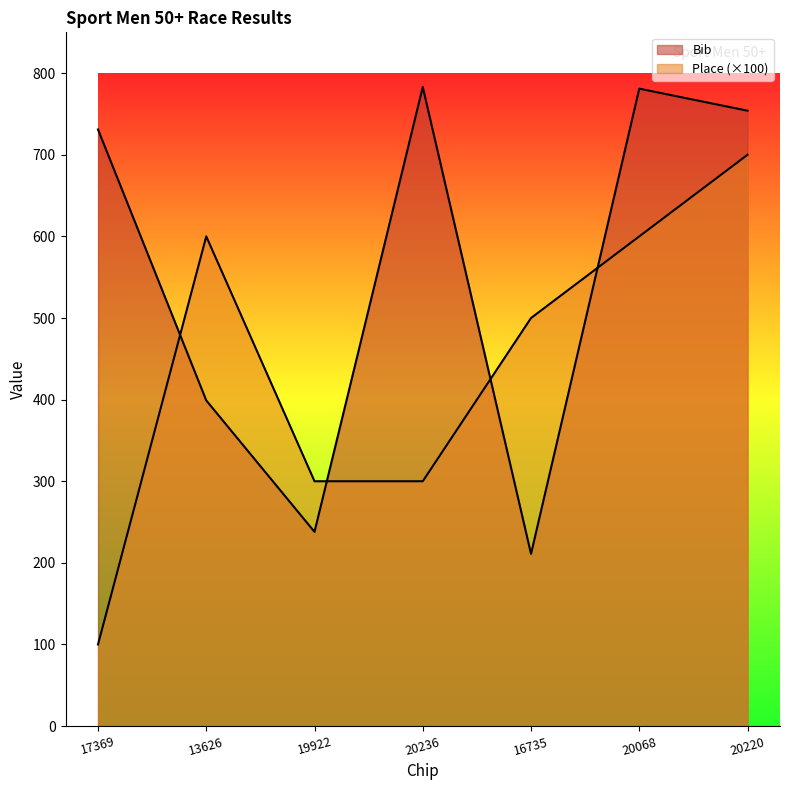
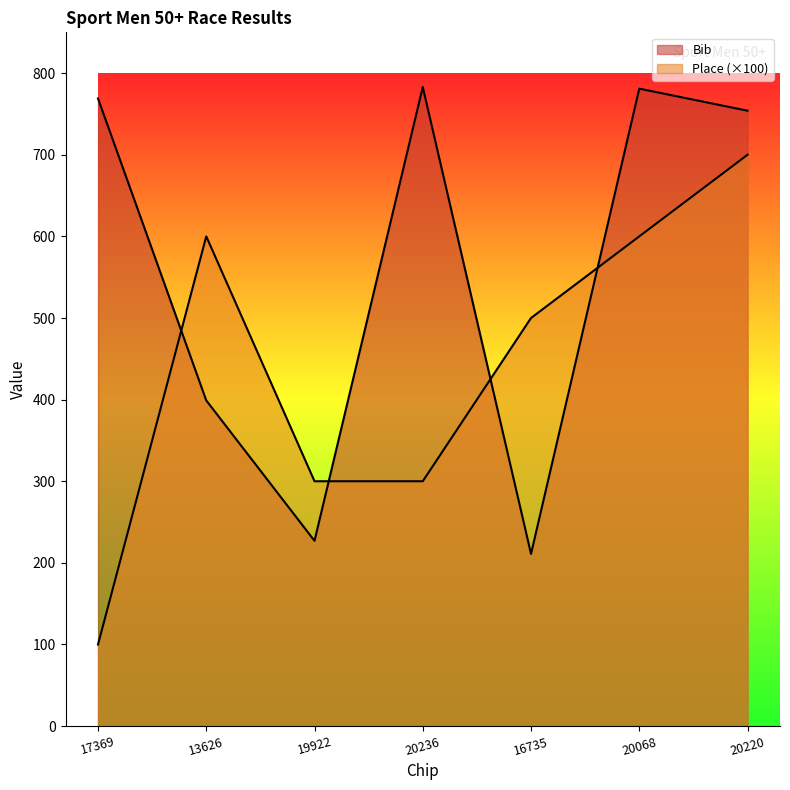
Bib, 17369: 730 -> 770
Bib, 19922: 240 -> 230
